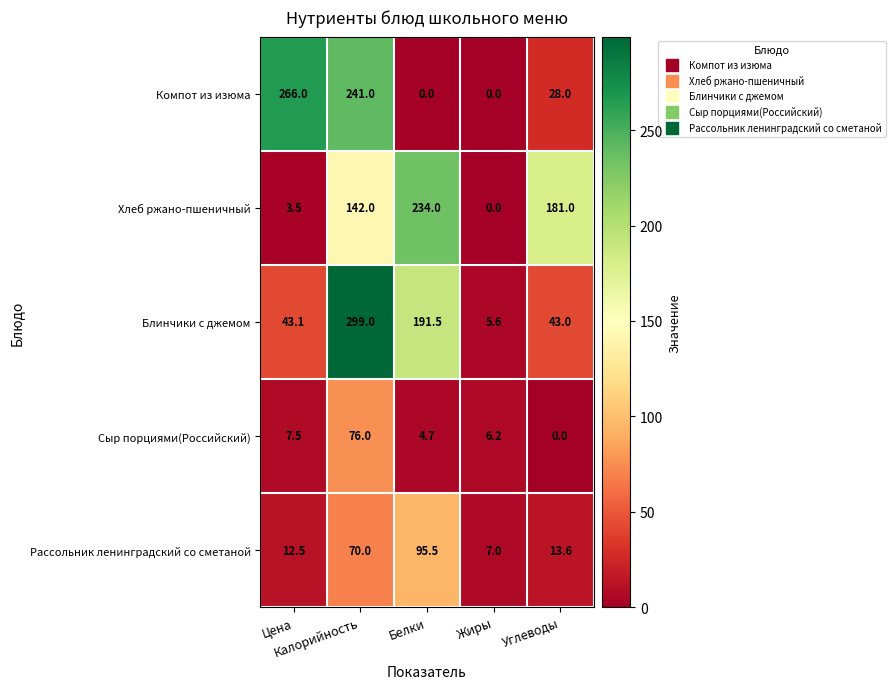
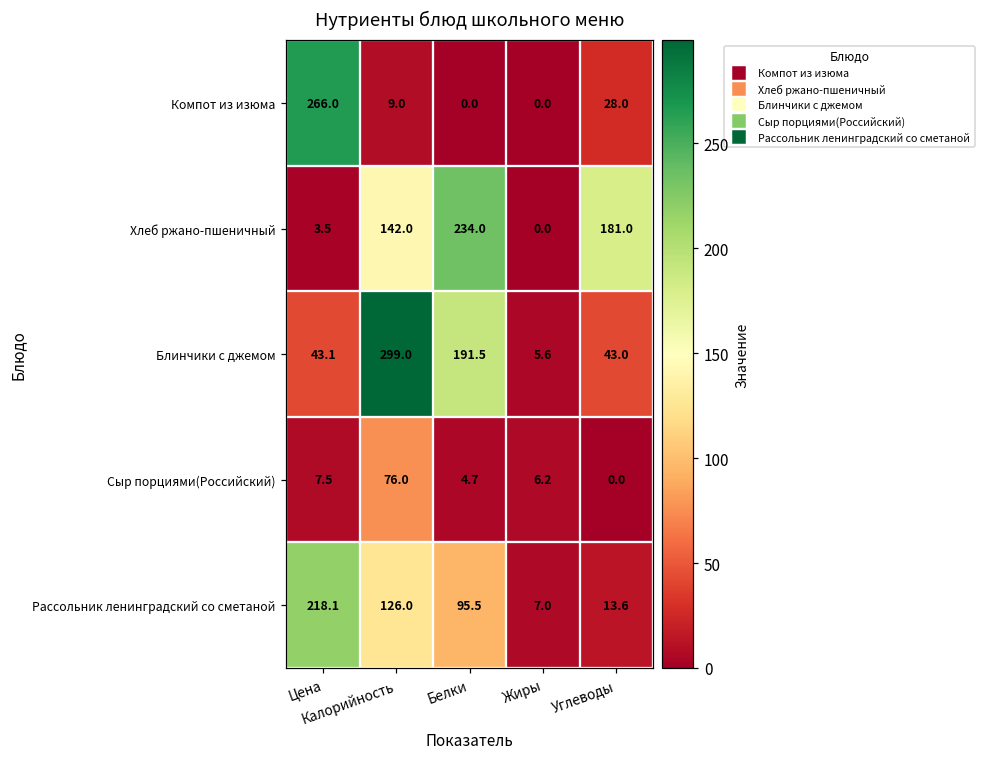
Компот из изюма, Калорийность: 241.0 -> 9.0
Рассольник ленинградский со сметаной, Цена: 12.5 -> 218.1
Рассольник ленинградский со сметаной, Калорийность: 70.0 -> 126.0
